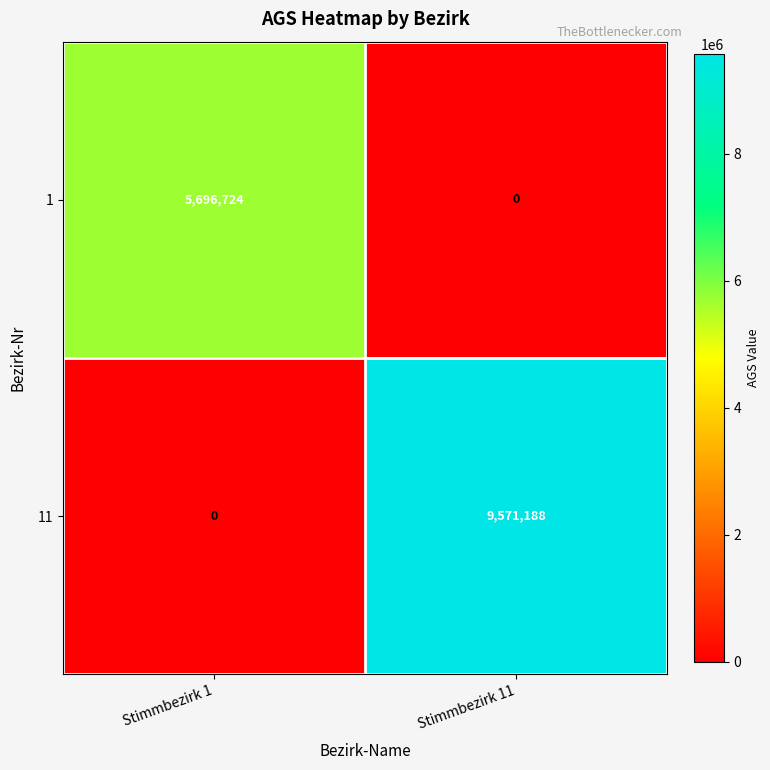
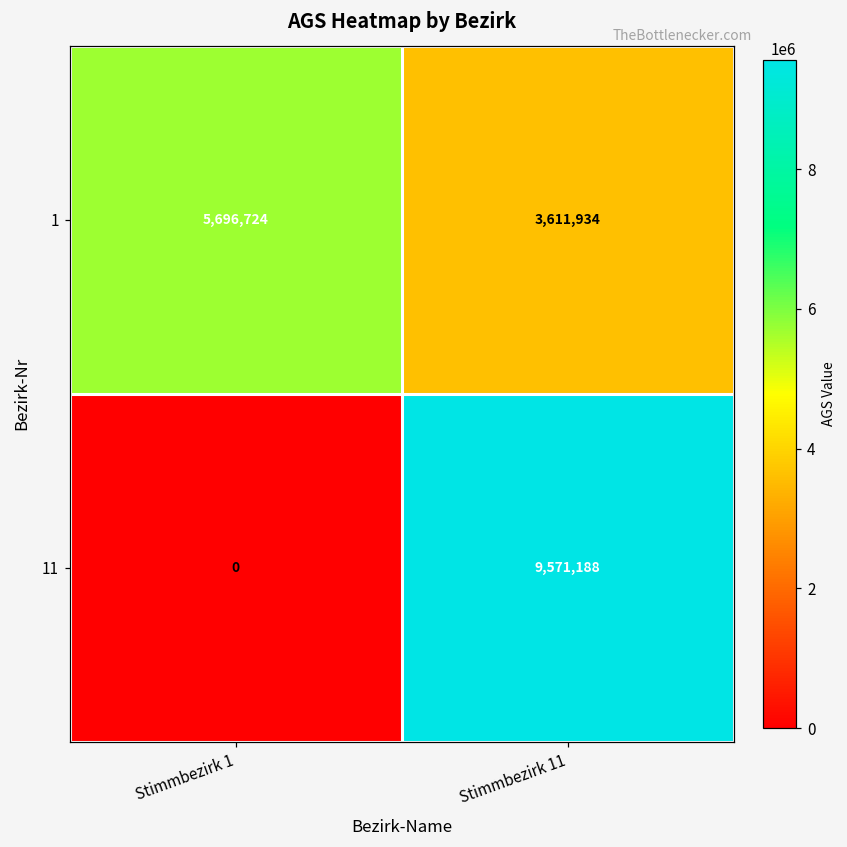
1, Stimmbezirk 11: 0 -> 3,611,934
